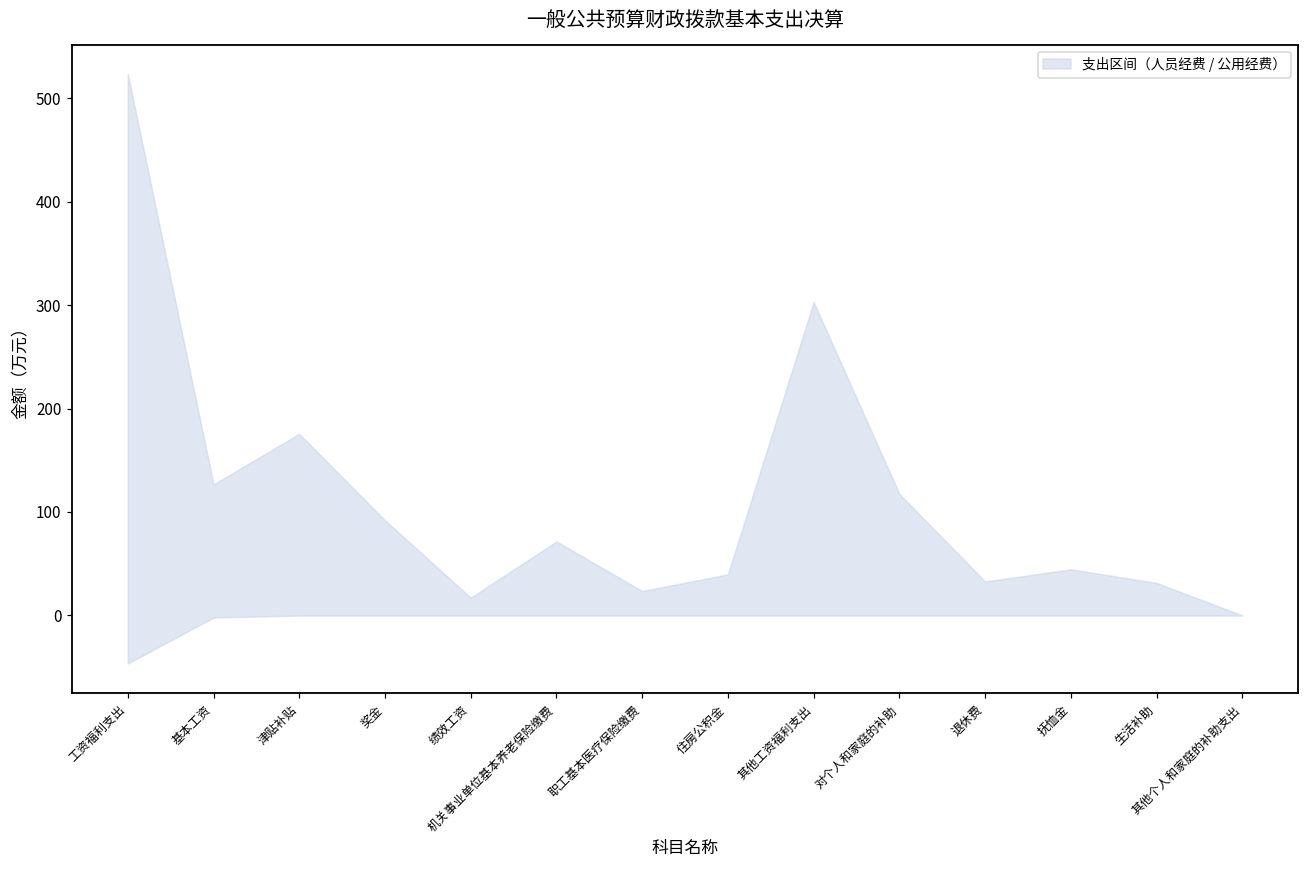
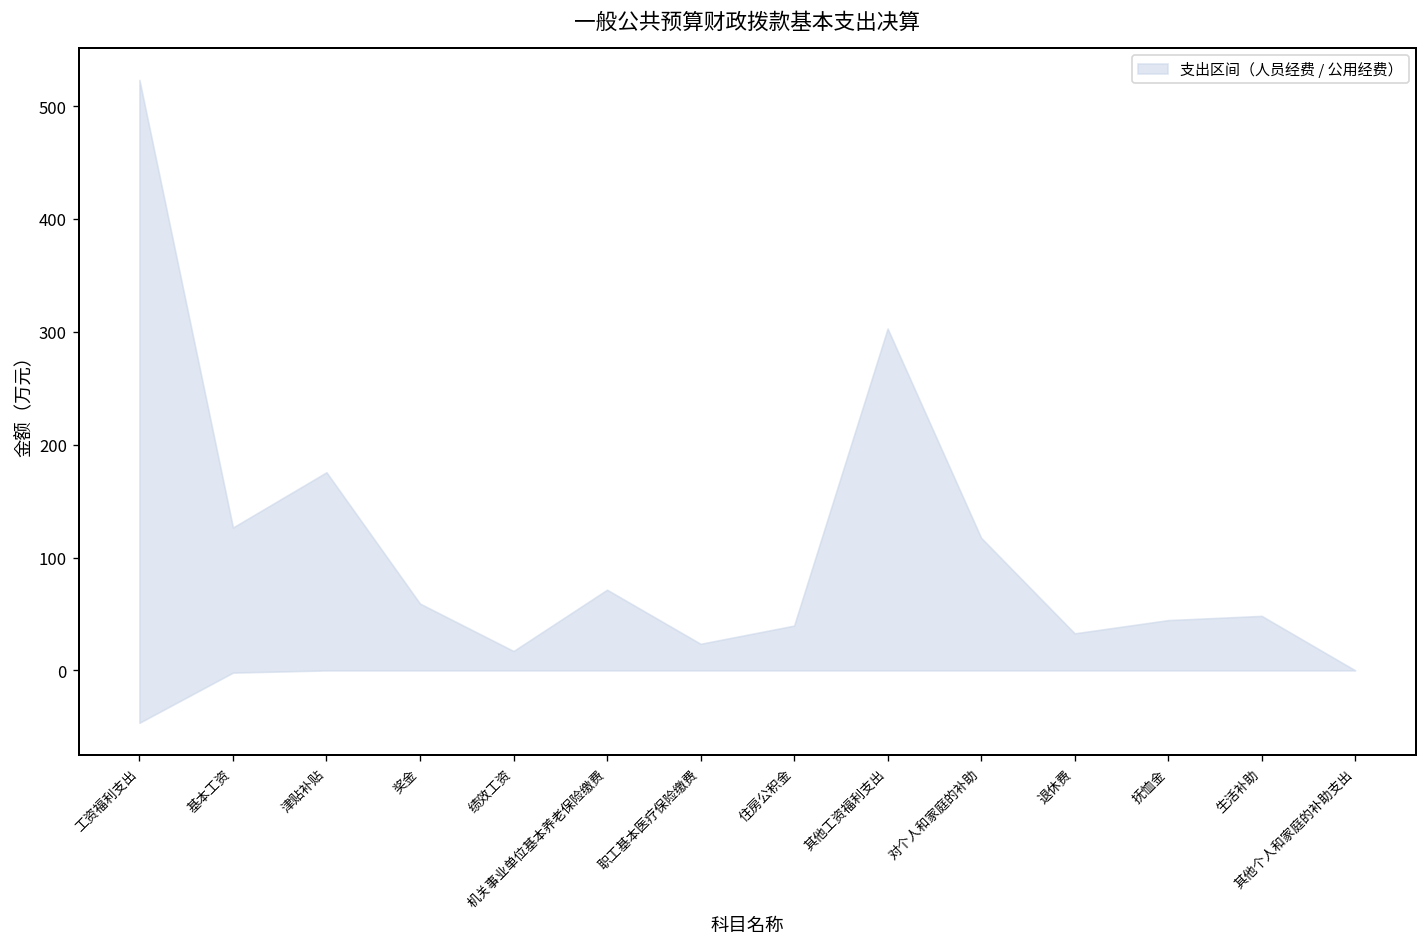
奖金: 90 -> 60
生活补助: 30 -> 50
